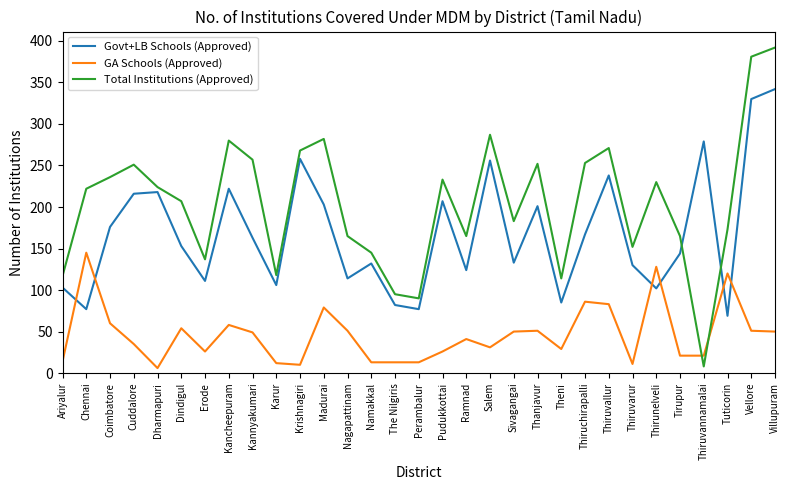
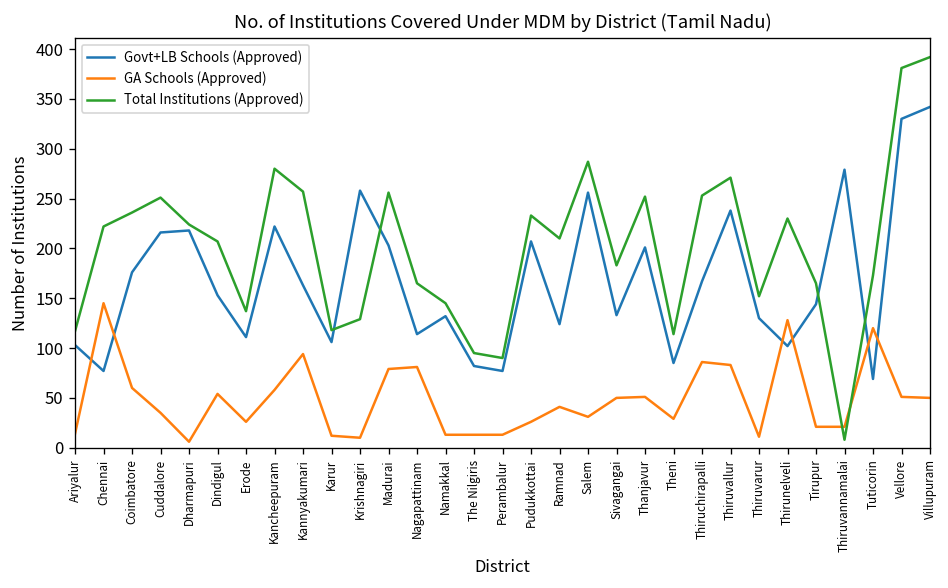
GA Schools (Approved), Kannyakumari: 50 -> 90
Total Institutions (Approved), Krishnagiri: 270 -> 130
Total Institutions (Approved), Madurai: 280 -> 260
GA Schools (Approved), Nagapattinam: 50 -> 80
Total Institutions (Approved), Ramnad: 170 -> 210
